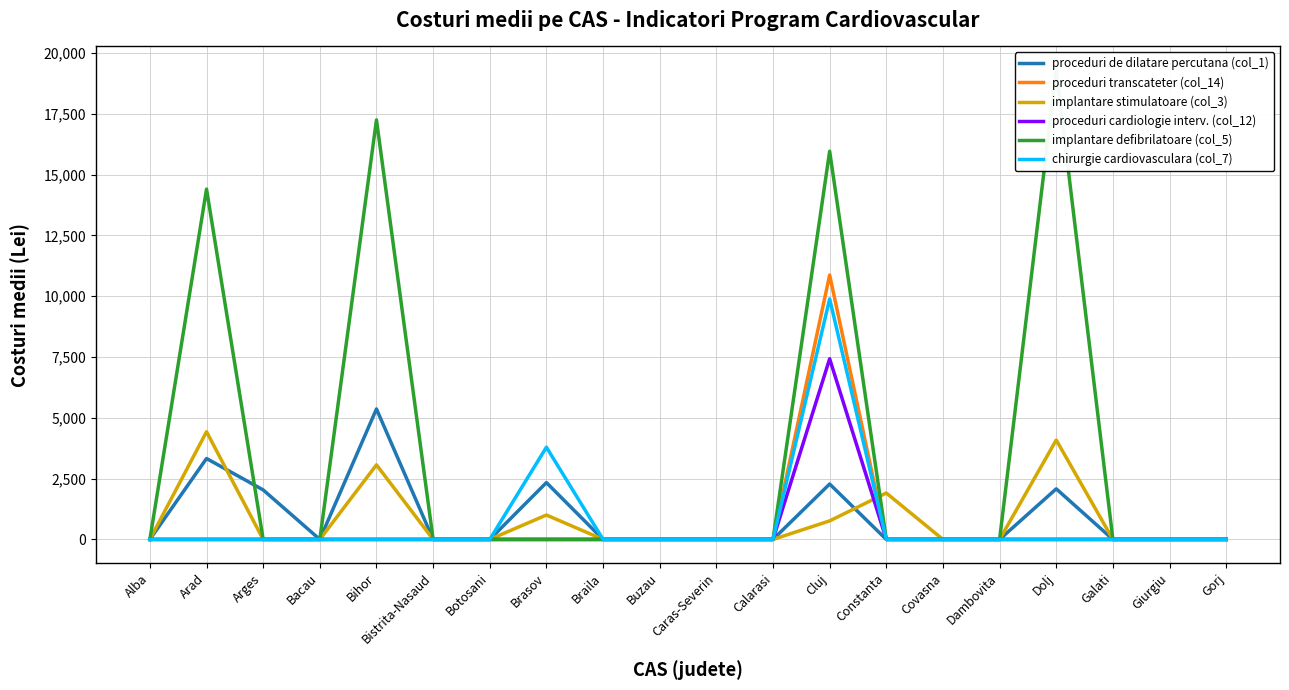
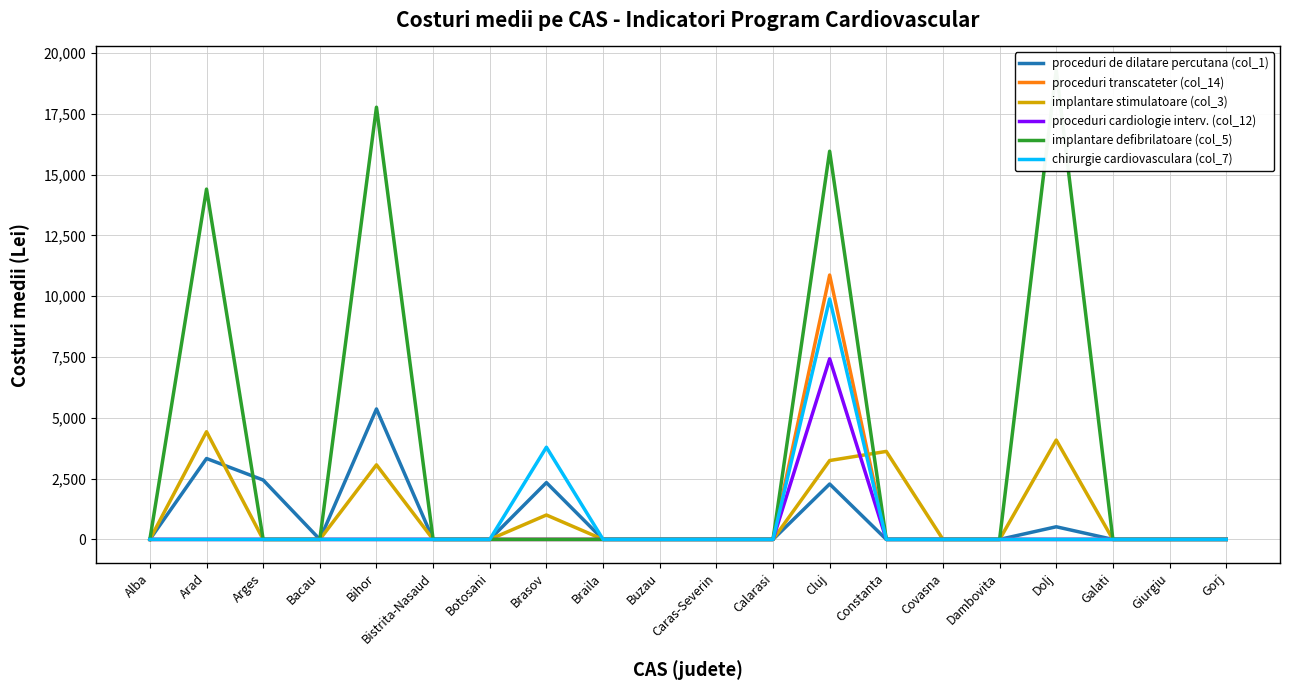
proceduri de dilatare percutana (col_1), Arges: 2,000 -> 2,400
implantare defibrilatoare (col_5), Bihor: 17,200 -> 17,800
implantare stimulatoare (col_3), Cluj: 800 -> 3,200
implantare stimulatoare (col_3), Constanta: 1,900 -> 3,600
proceduri de dilatare percutana (col_1), Dolj: 2,100 -> 500
